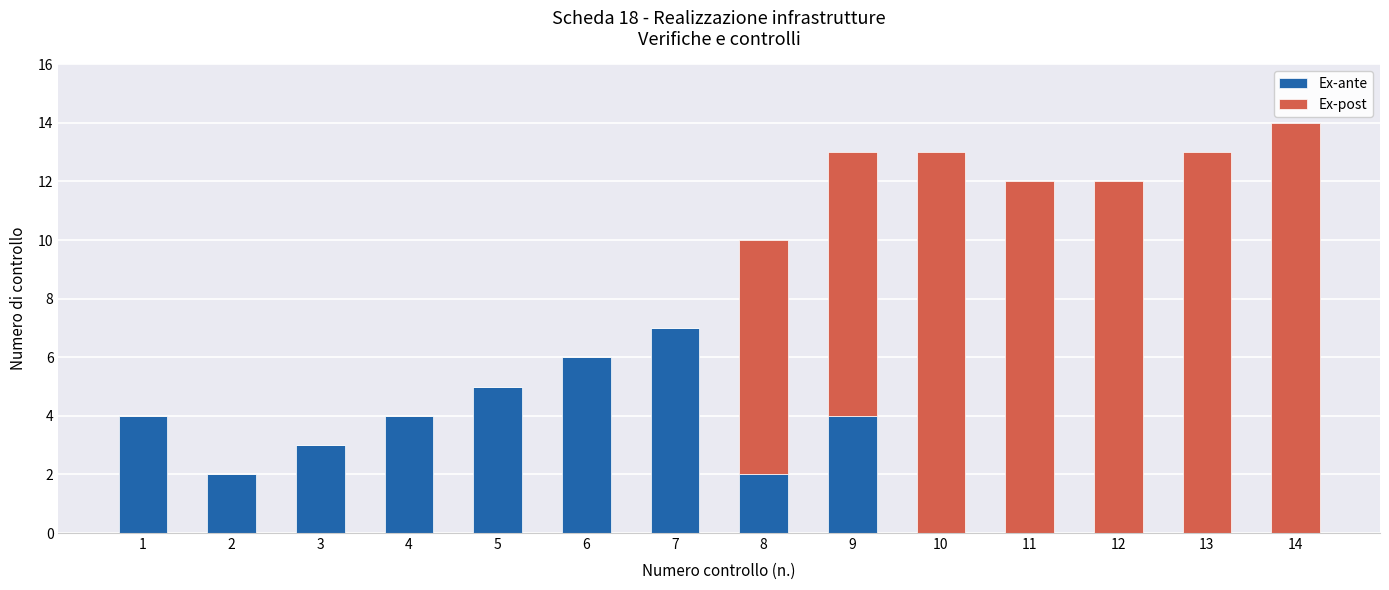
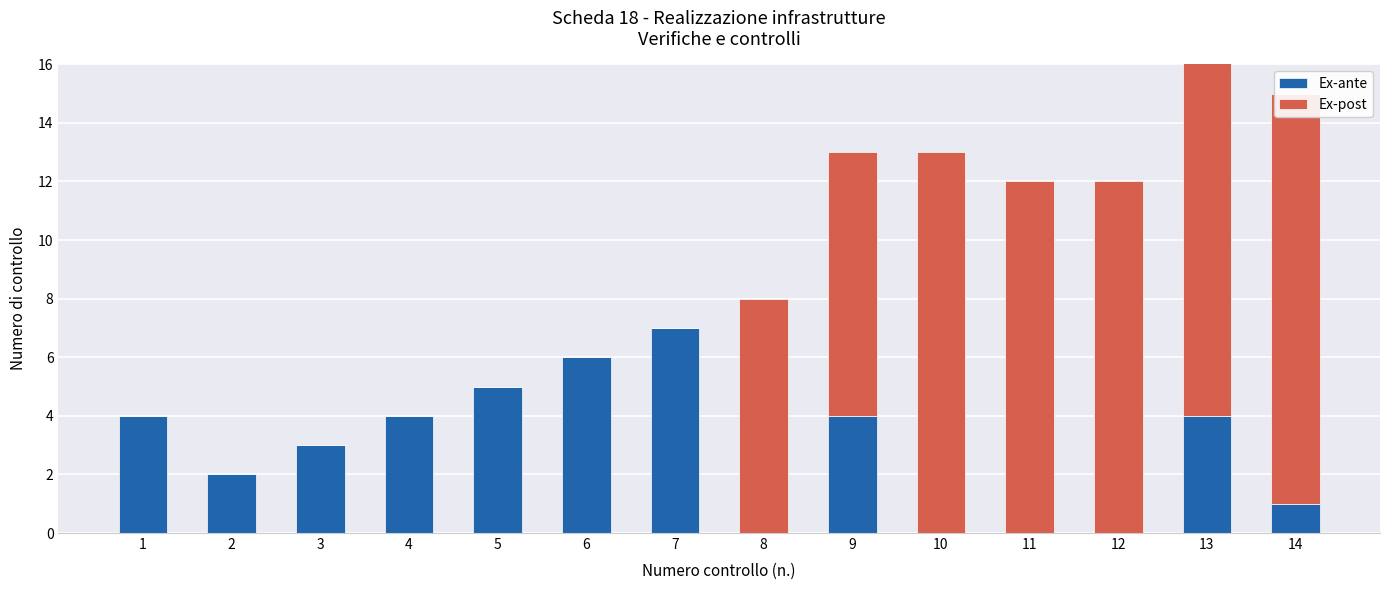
Ex-ante, 8: 2 -> 0
Ex-ante, 13: 0 -> 4
Ex-ante, 14: 0 -> 1
